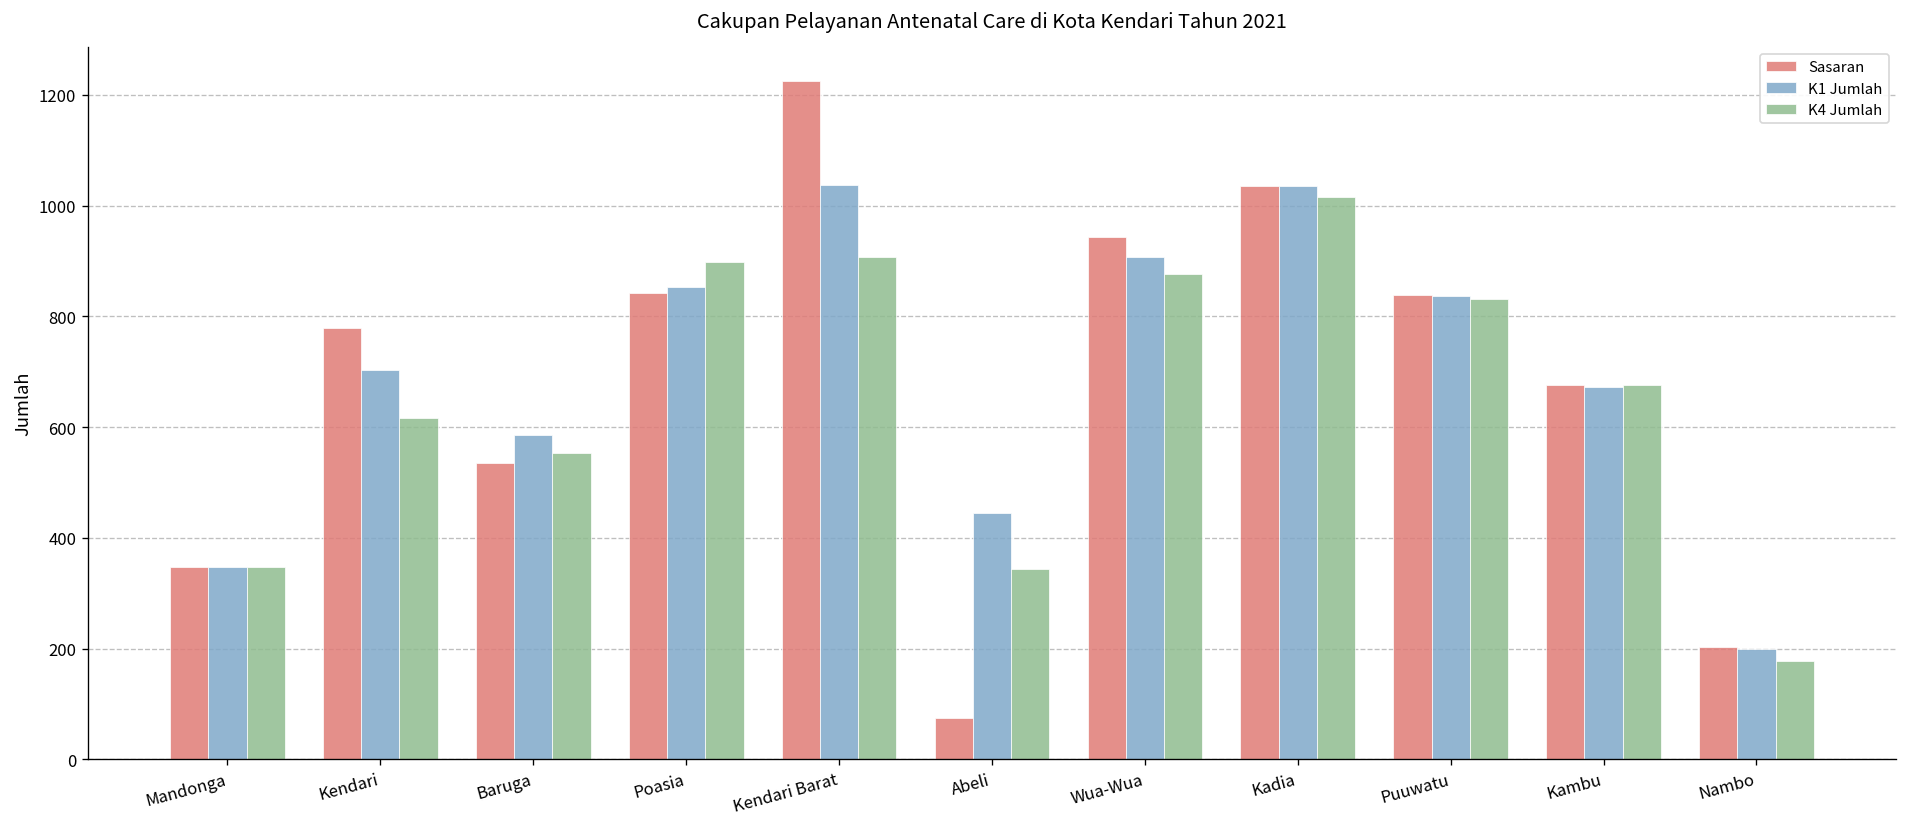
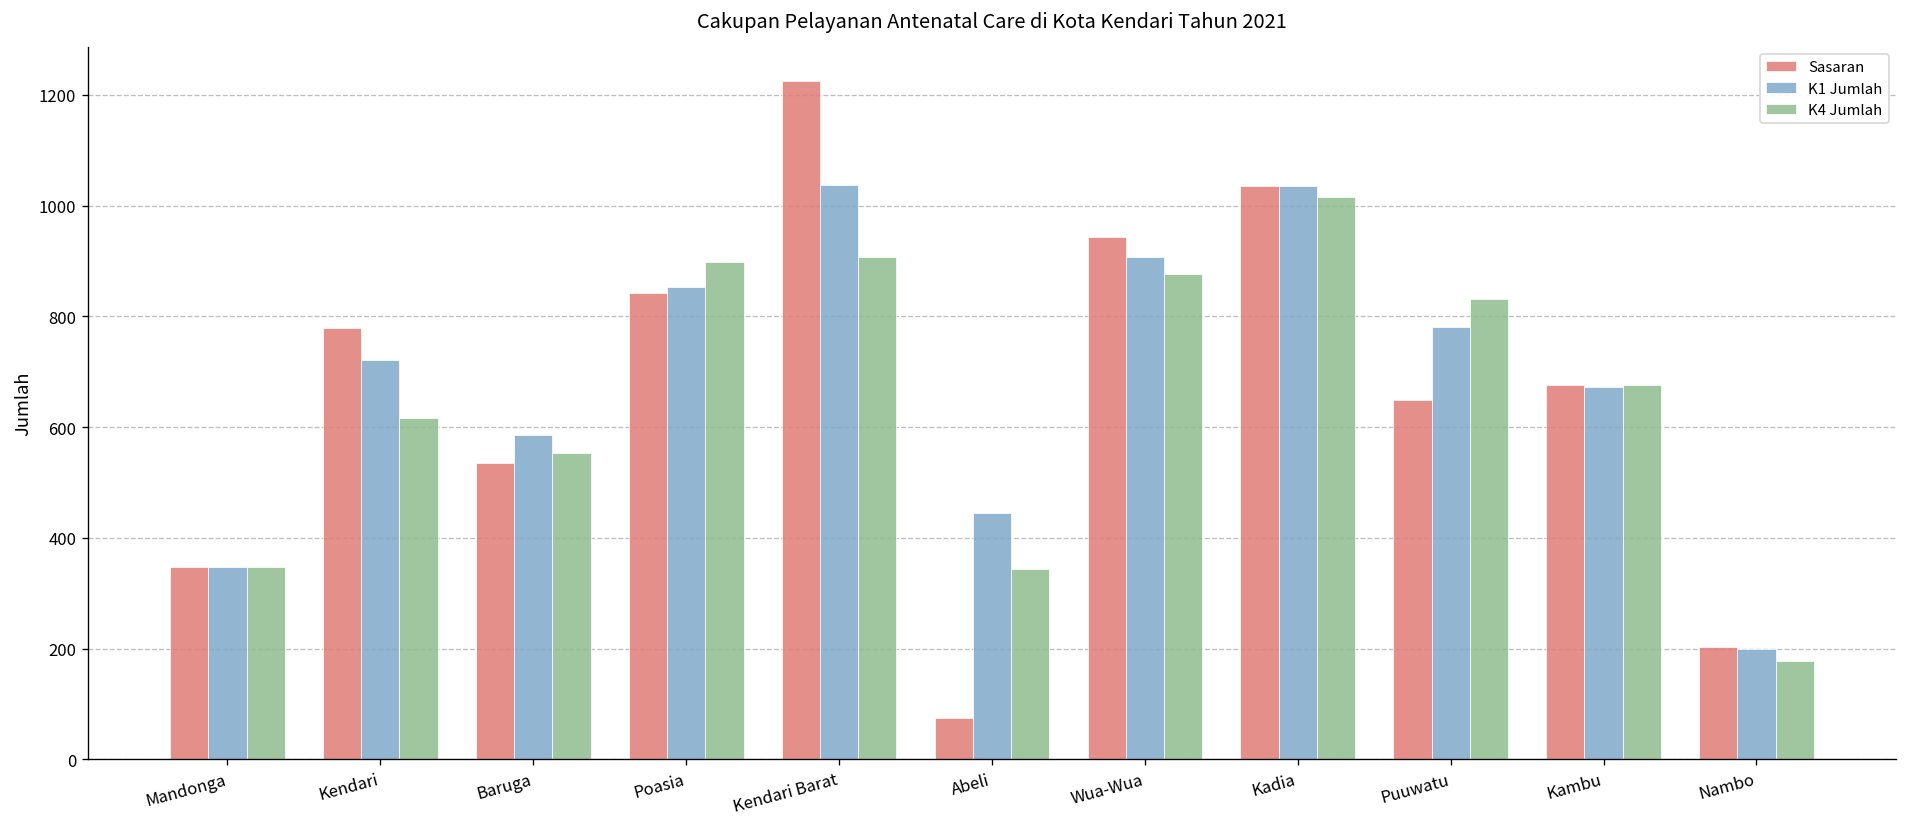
K1 Jumlah, Kendari: 700 -> 720
Sasaran, Puuwatu: 840 -> 650
K1 Jumlah, Puuwatu: 840 -> 780
